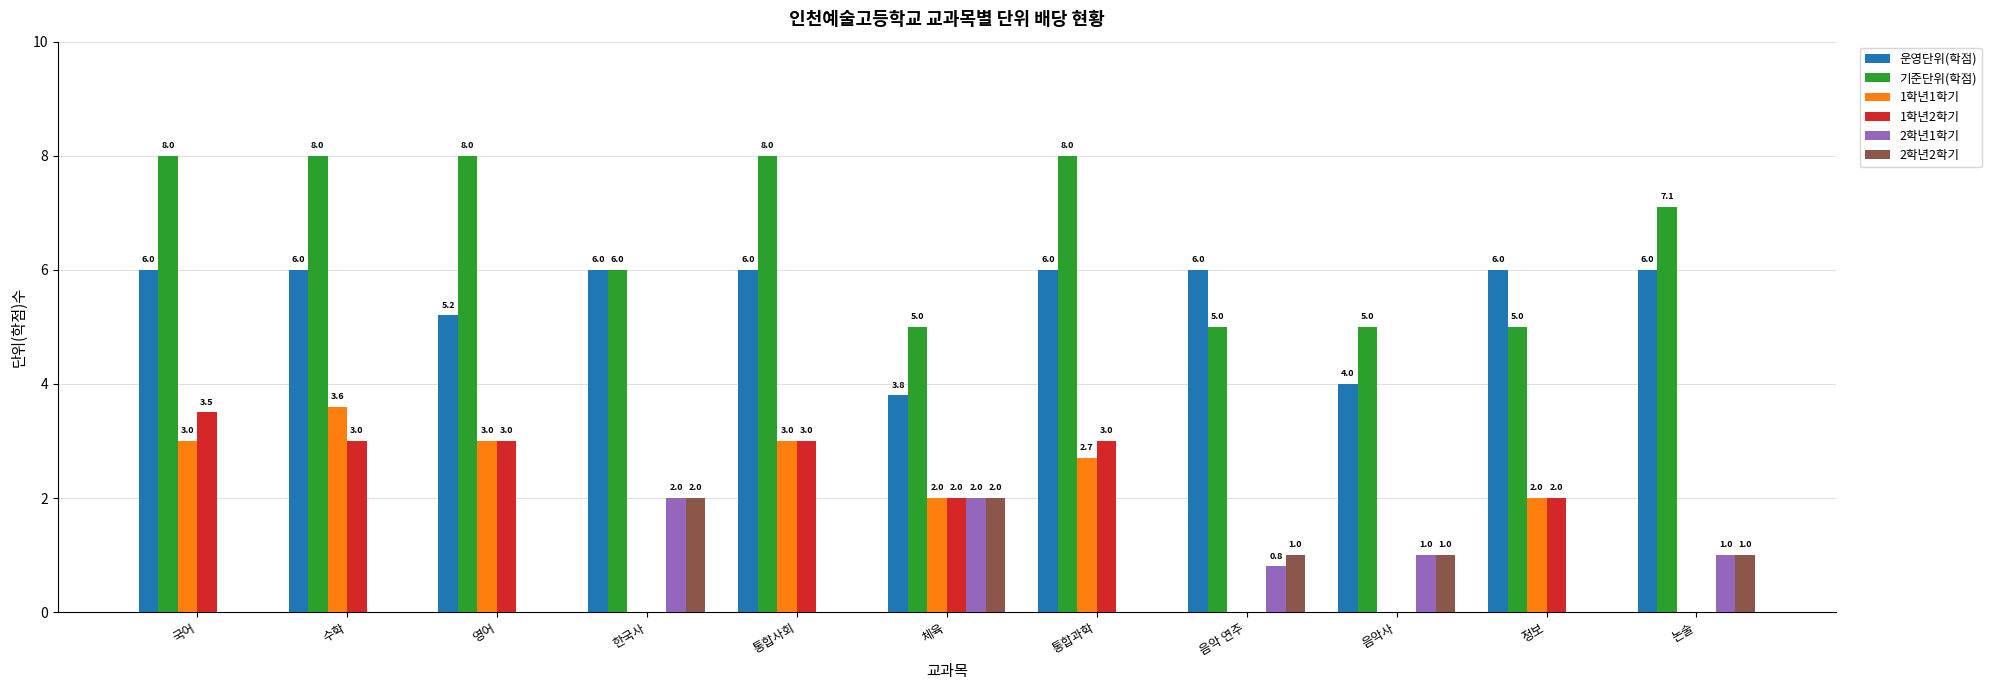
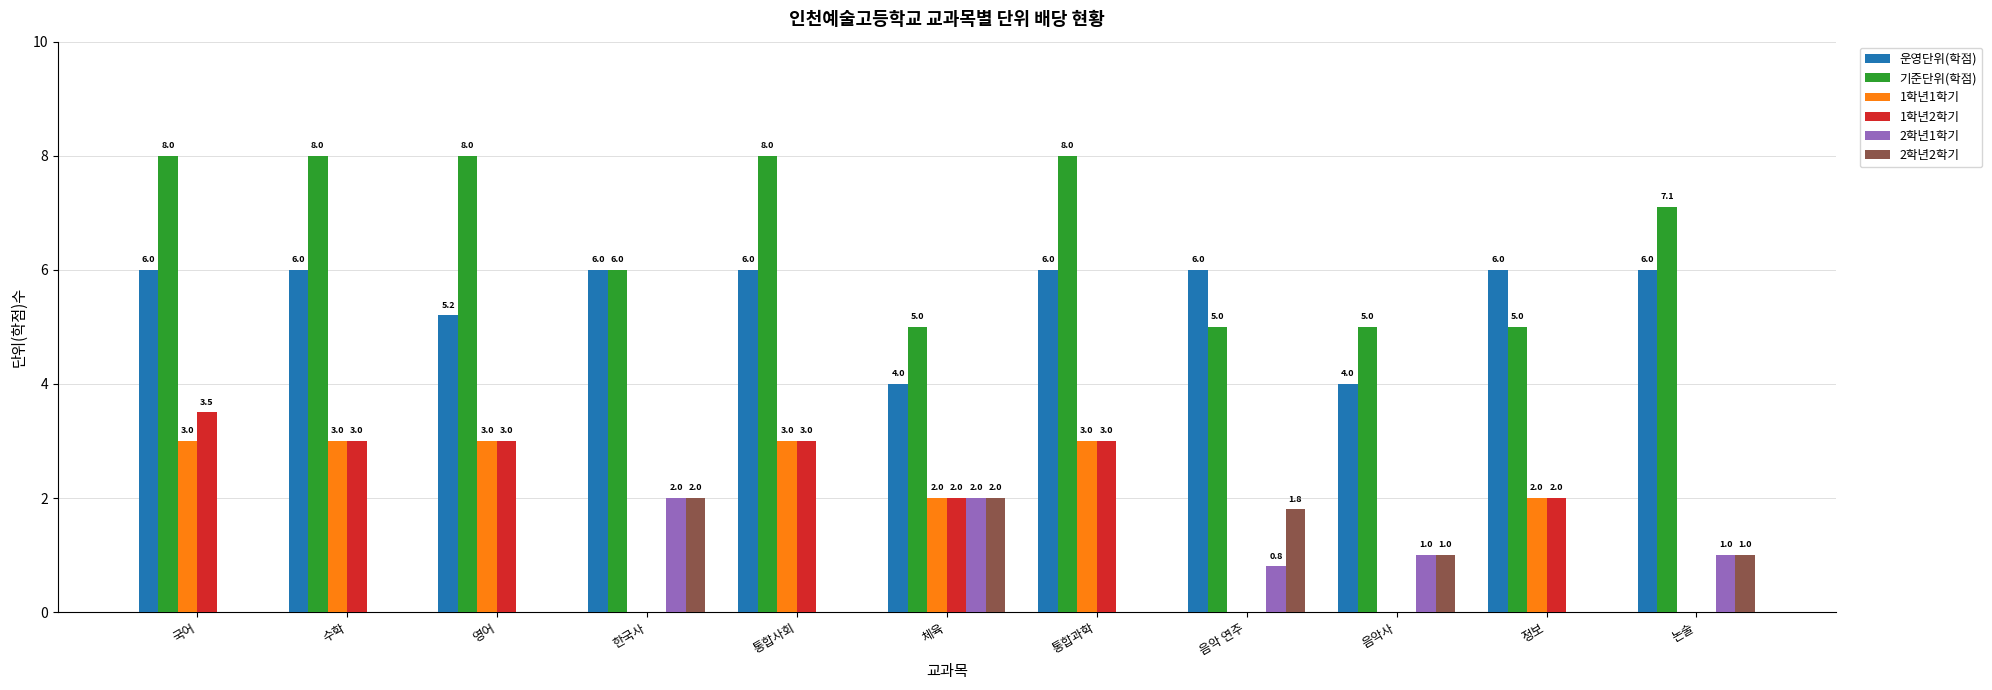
1학년1학기, 수학: 3.6 -> 3.0
운영단위(학점), 체육: 3.8 -> 4.0
1학년1학기, 통합과학: 2.7 -> 3.0
2학년2학기, 음악 연주: 1.0 -> 1.8
